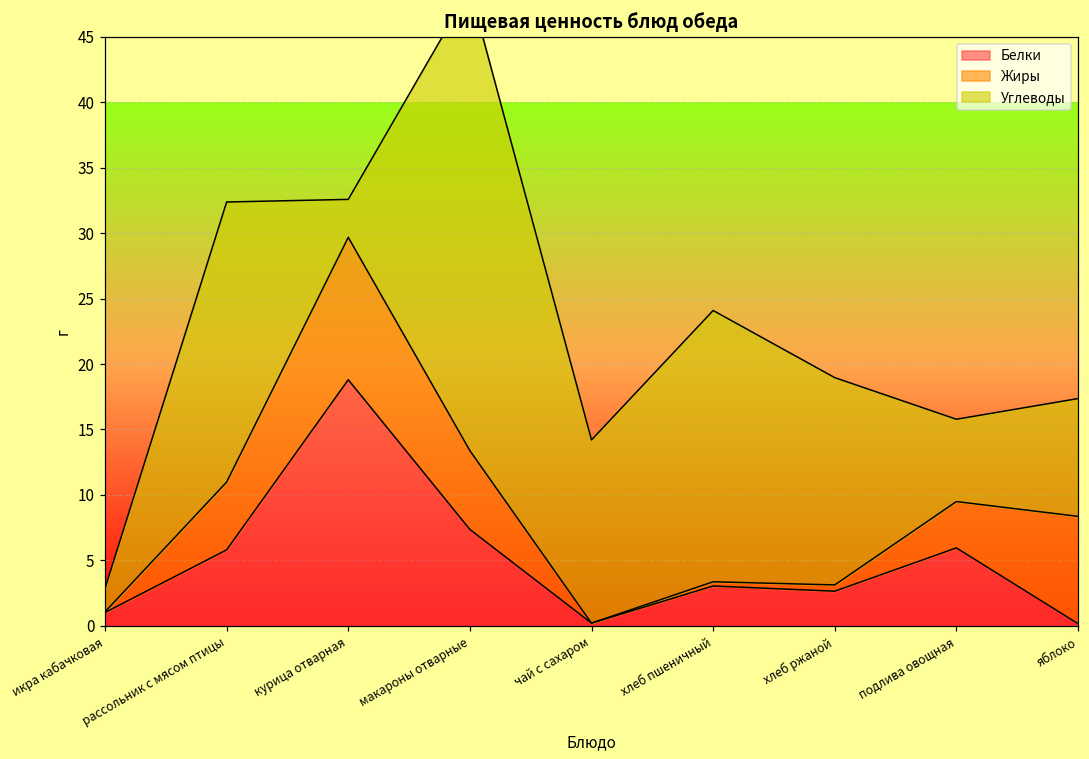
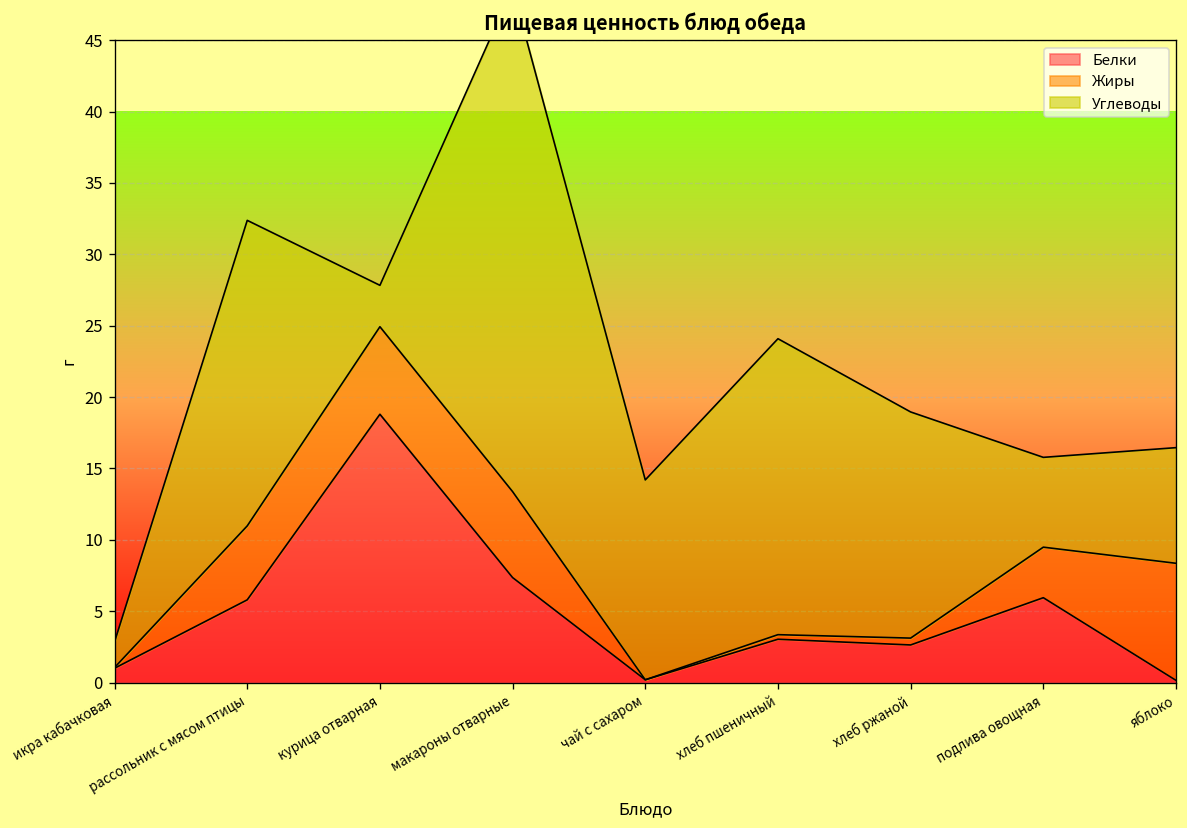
Жиры, курица отварная: 10.9 -> 6.1
Углеводы, яблоко: 9.0 -> 8.1
